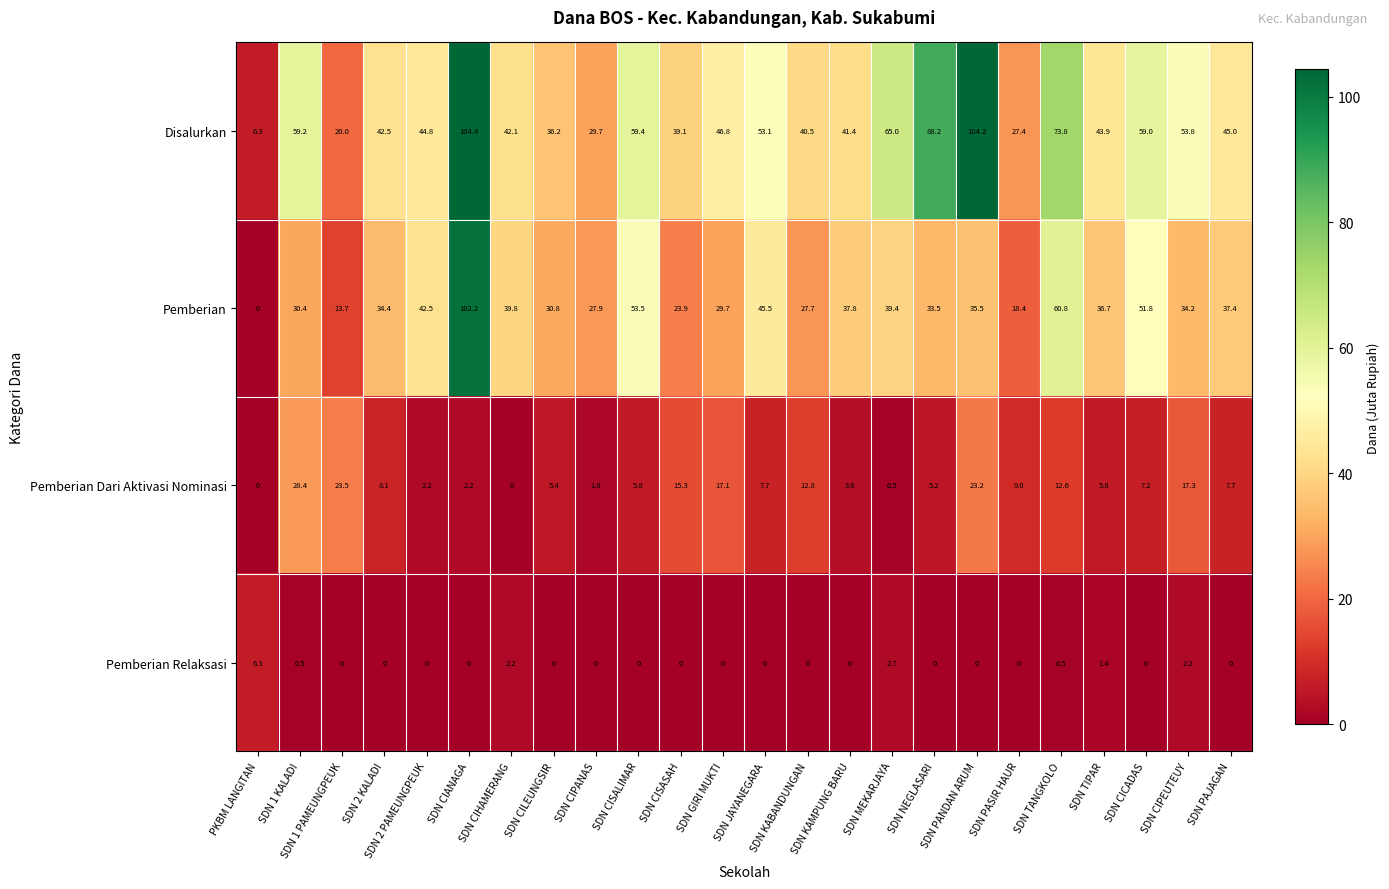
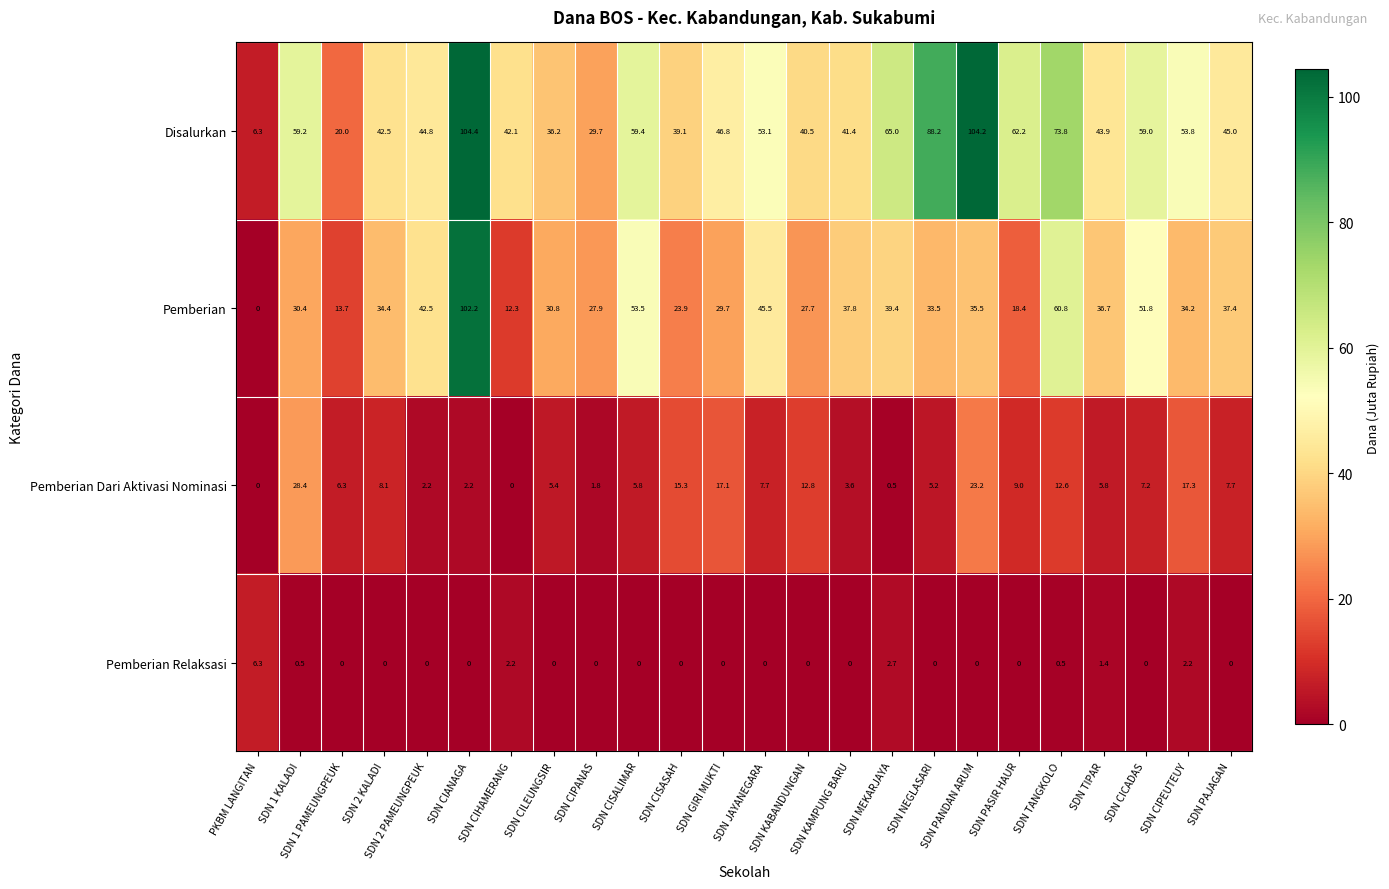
Disalurkan, SDN PASIR HAUR: 27.4 -> 62.2
Pemberian, SDN CIHAMERANG: 39.8 -> 12.3
Pemberian Dari Aktivasi Nominasi, SDN 1 PAMEUNGPEUK: 23.5 -> 6.3
